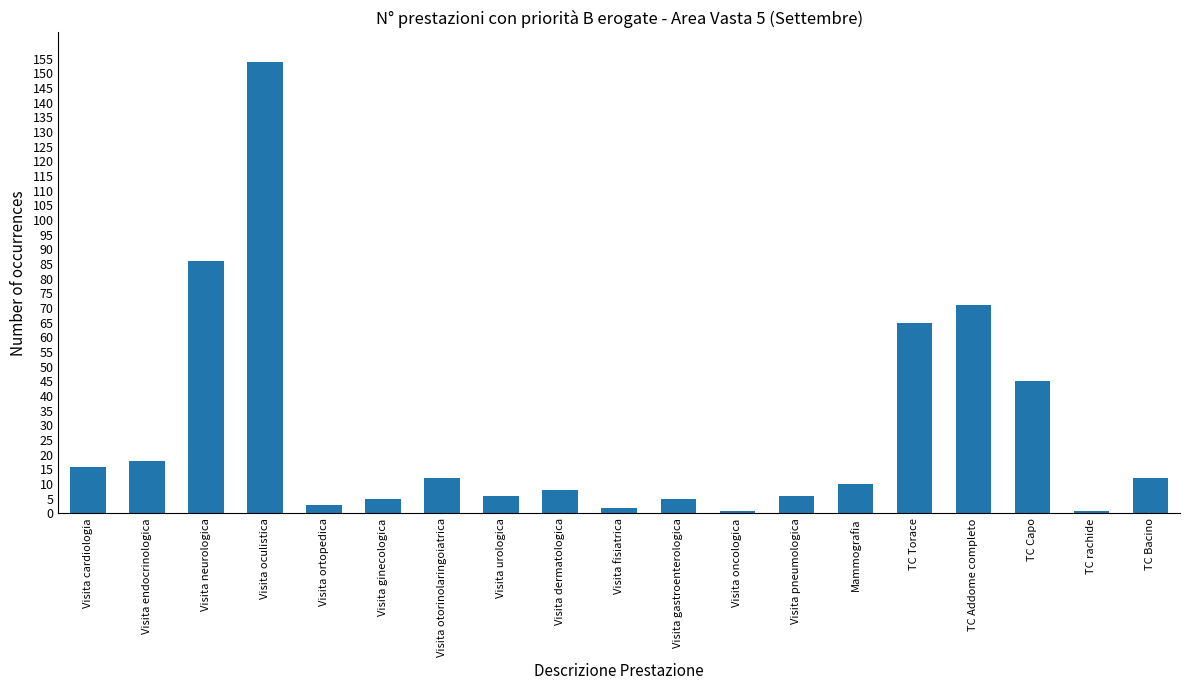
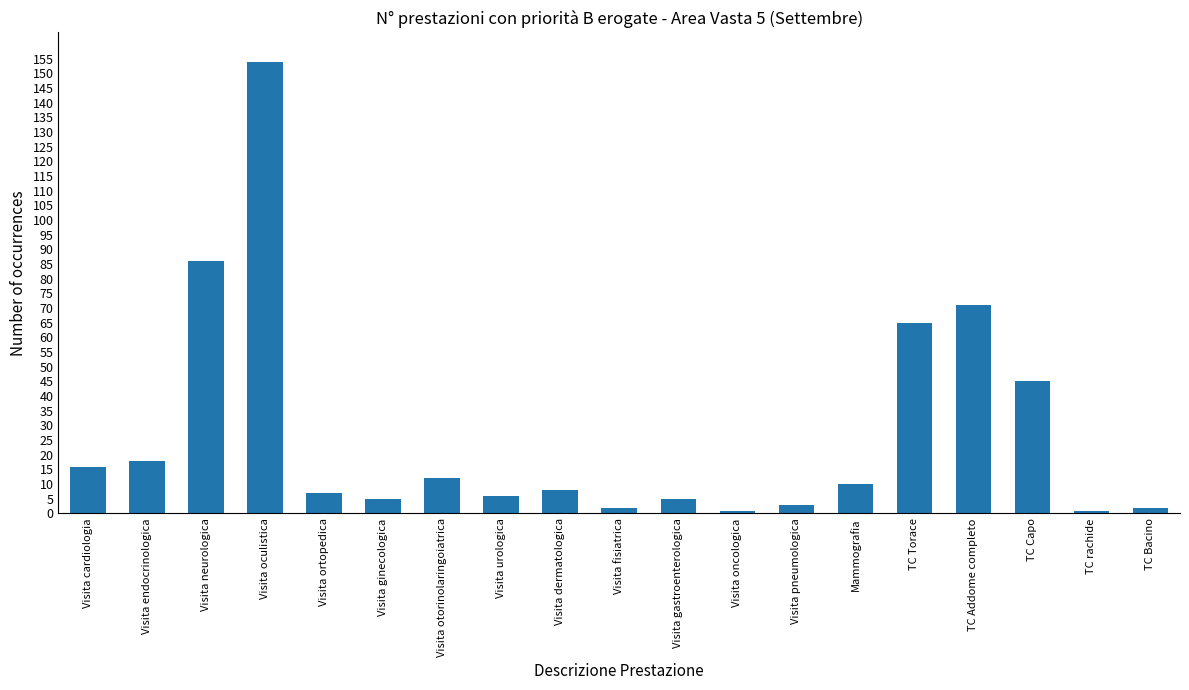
Visita ortopedica: 3 -> 7
Visita pneumologica: 6 -> 3
TC Bacino: 12 -> 2
